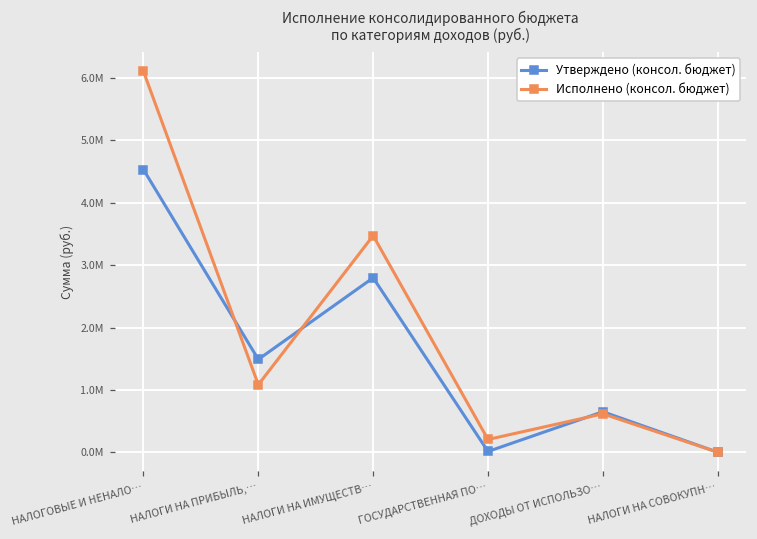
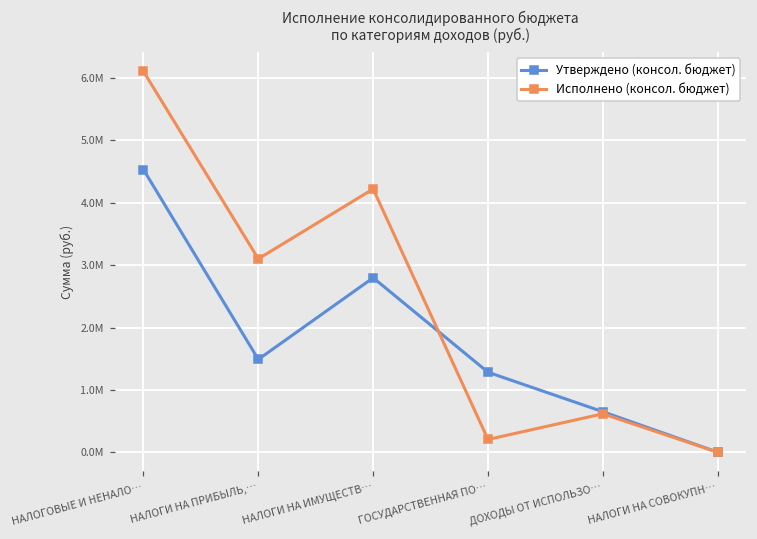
Исполнено (консол. бюджет), НАЛОГИ НА ПРИБЫЛЬ,…: 1100000 -> 3100000
Исполнено (консол. бюджет), НАЛОГИ НА ИМУЩЕСТВ…: 3500000 -> 4200000
Утверждено (консол. бюджет), ГОСУДАРСТВЕННАЯ ПО…: 0 -> 1300000
